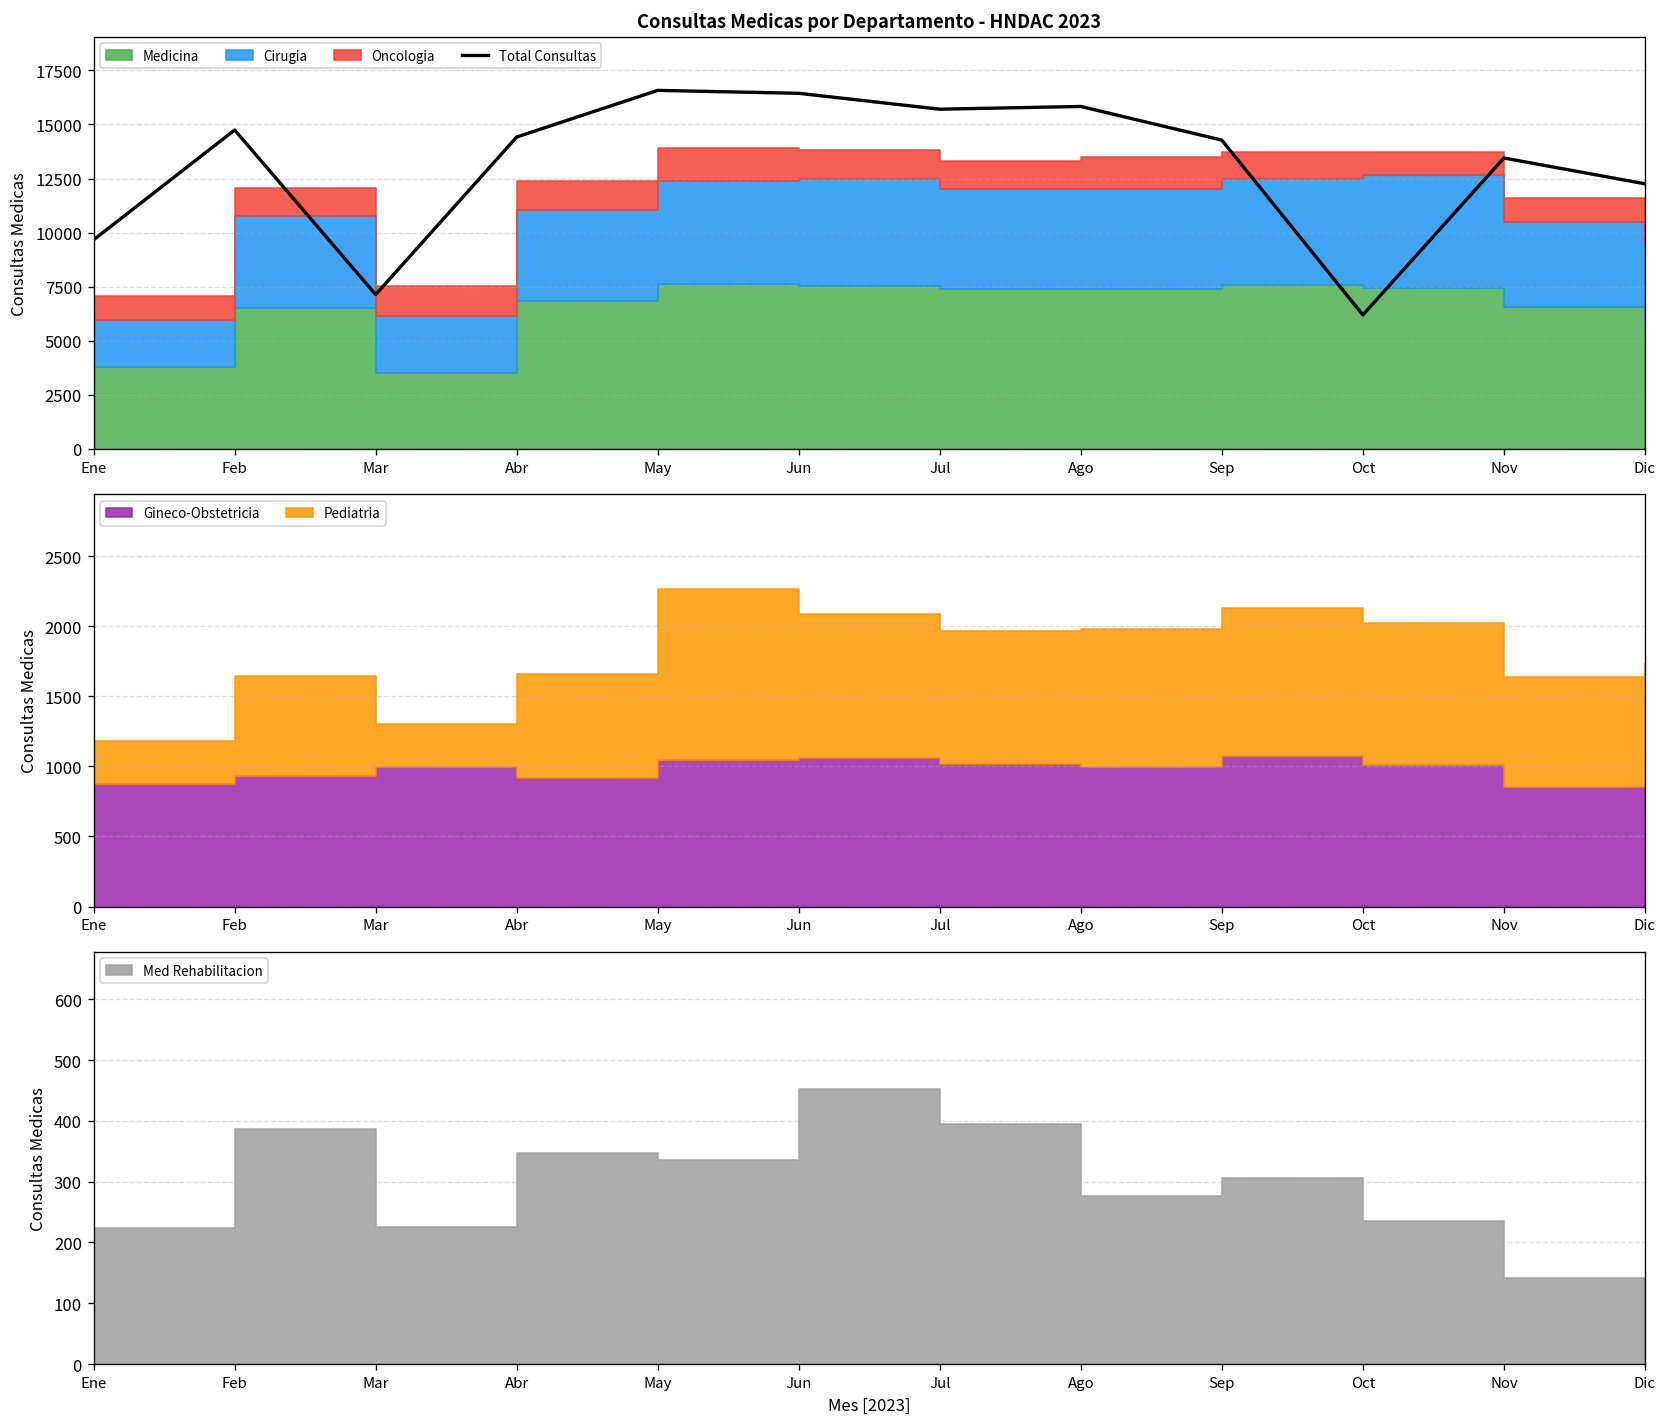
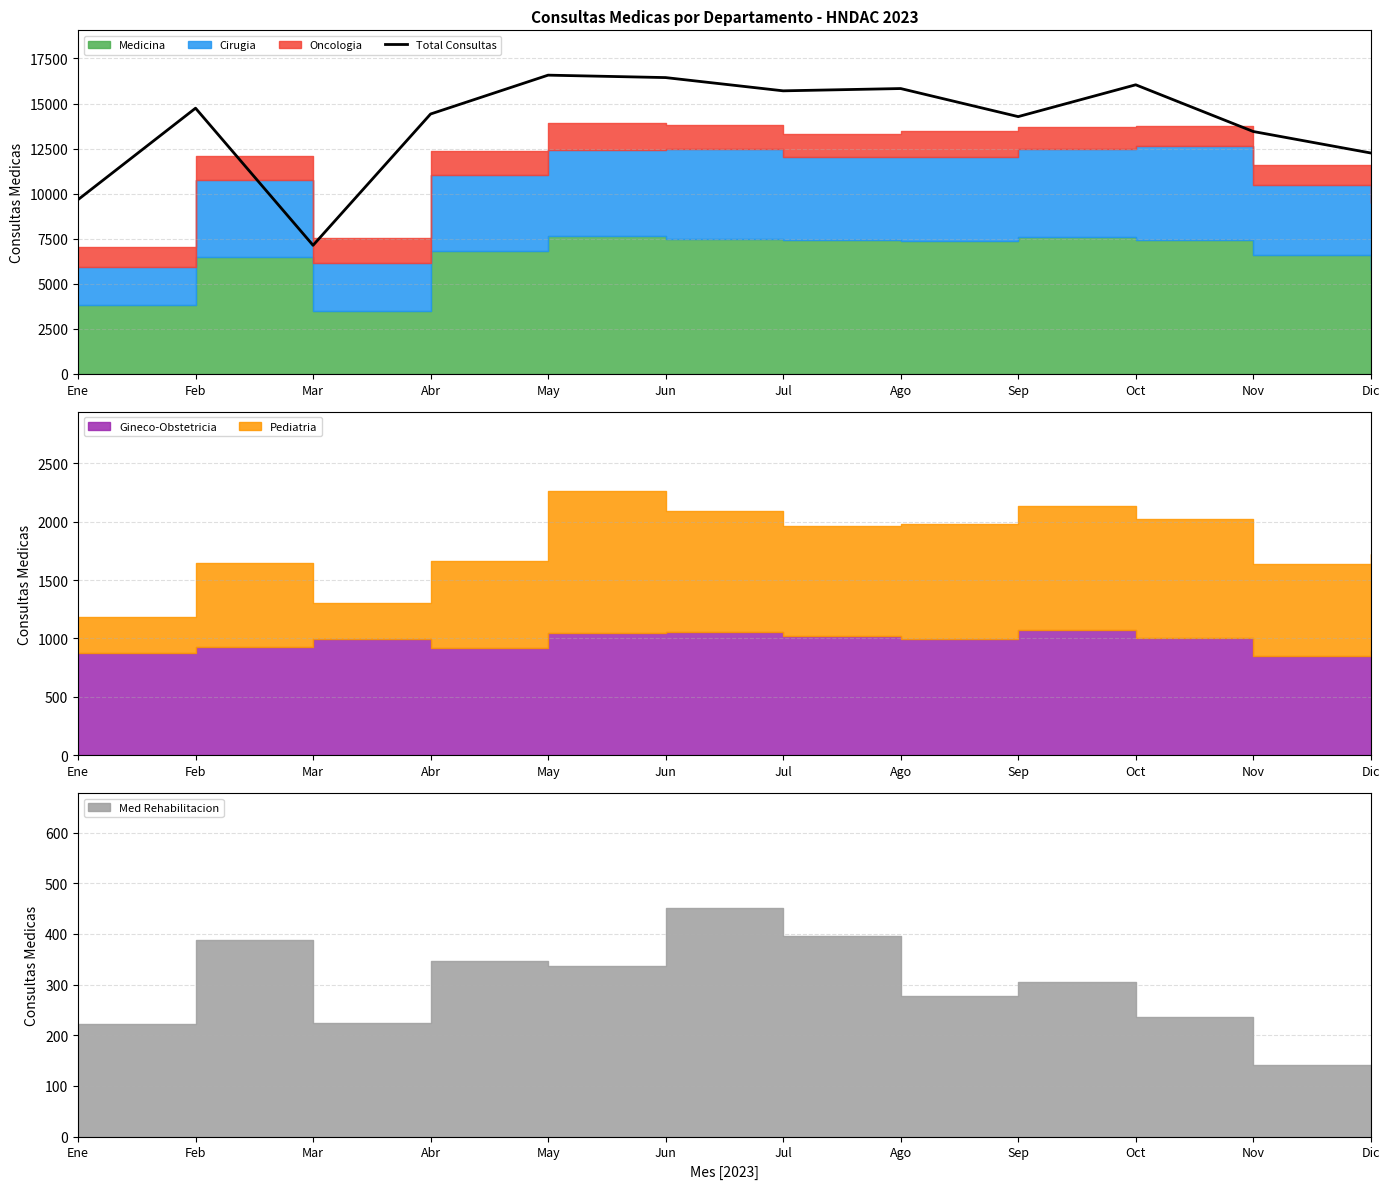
Consultas Medicas por Departamento - HNDAC 2023, Total Consultas, Oct: 6200 -> 16000
